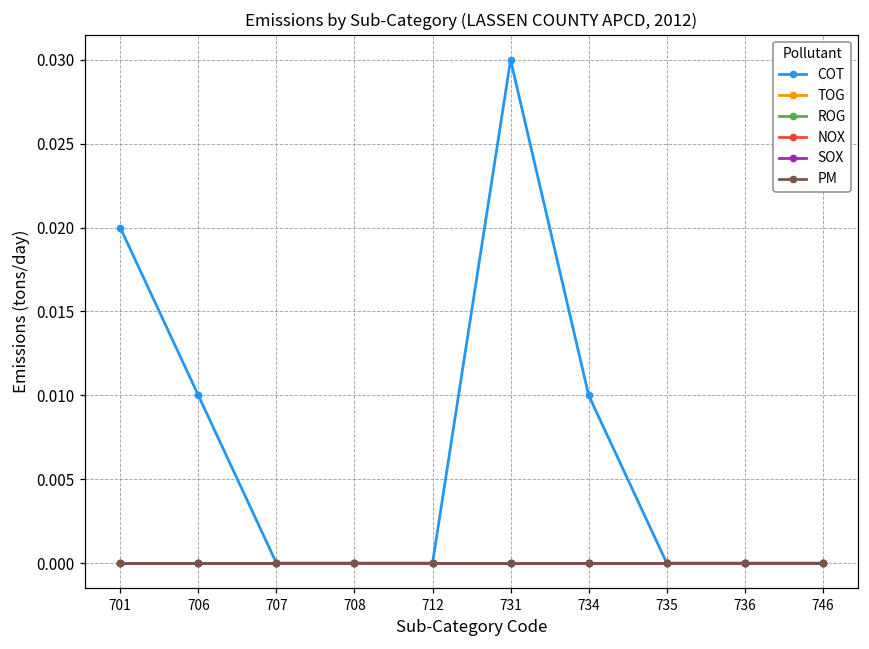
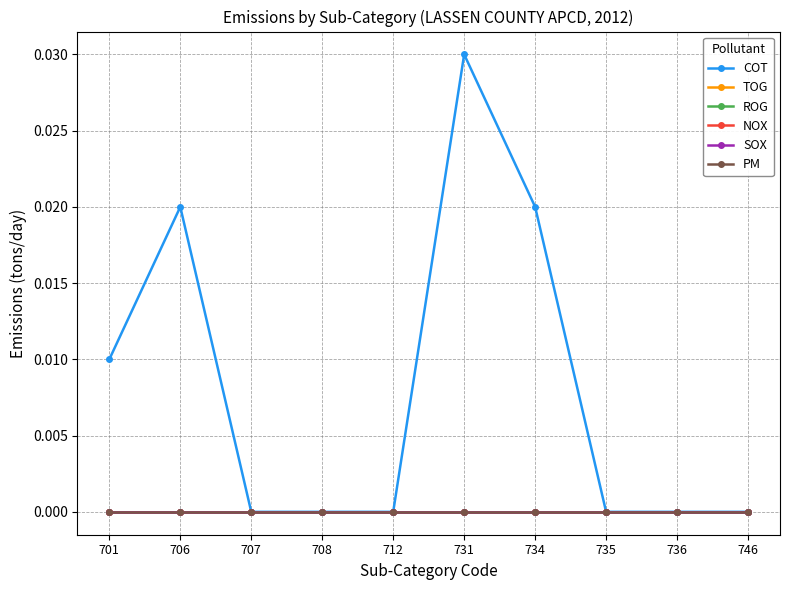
COT, 701: 0.02 -> 0.01
COT, 706: 0.01 -> 0.02
COT, 734: 0.01 -> 0.02
